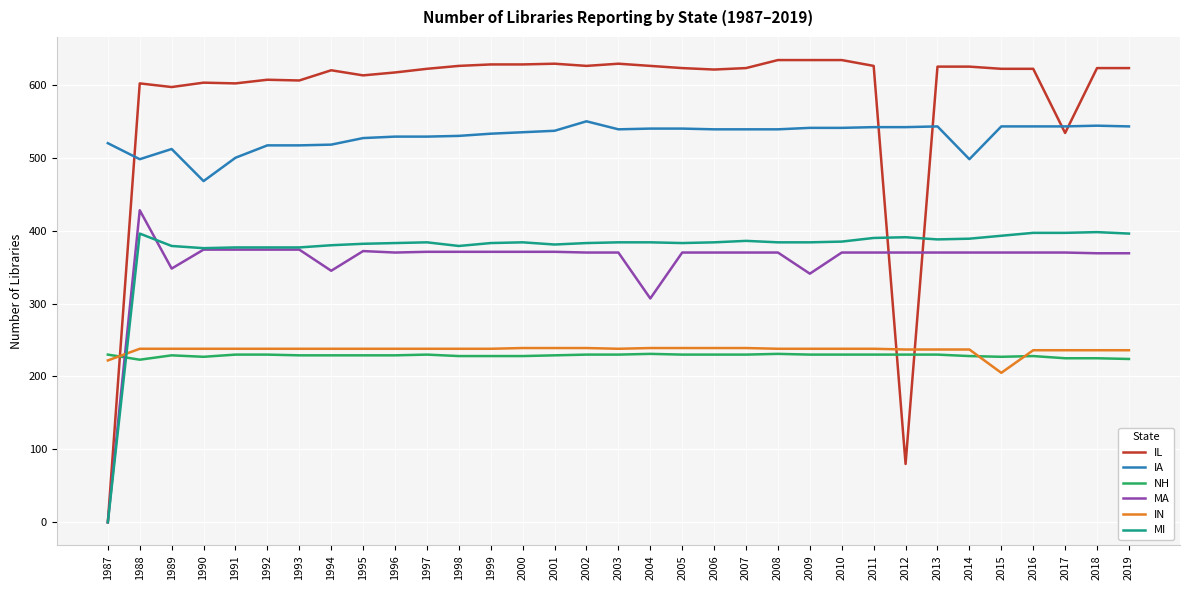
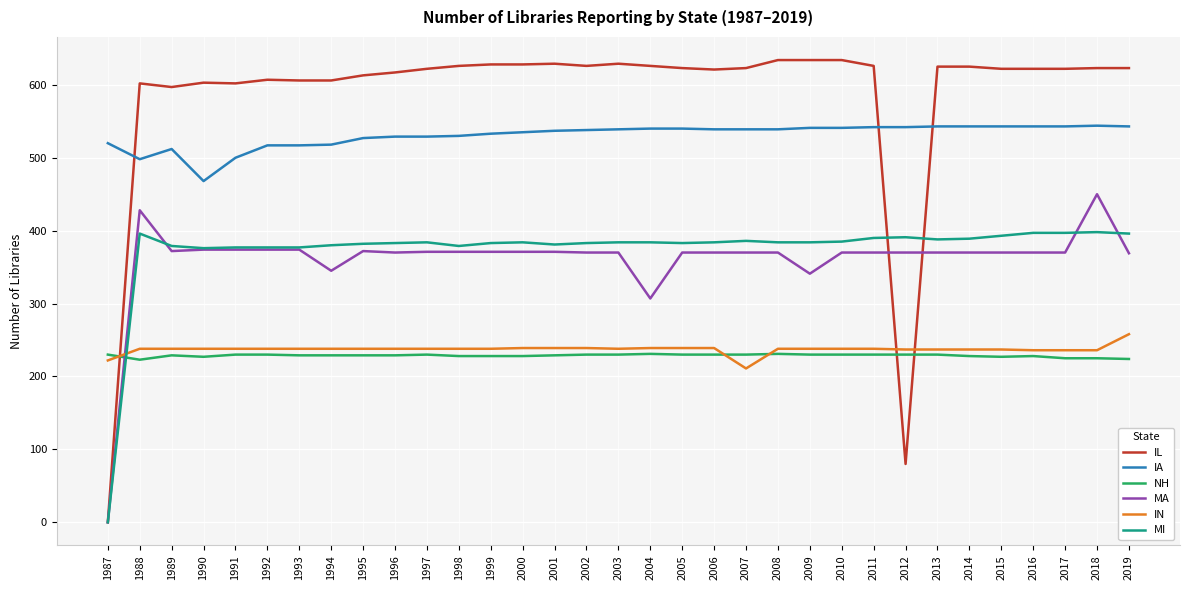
MA, 1989: 350 -> 370
IL, 1994: 620 -> 610
IA, 2002: 550 -> 540
IN, 2007: 240 -> 210
IA, 2014: 500 -> 540
IN, 2015: 210 -> 240
IL, 2017: 530 -> 620
MA, 2018: 370 -> 450
IN, 2019: 240 -> 260
